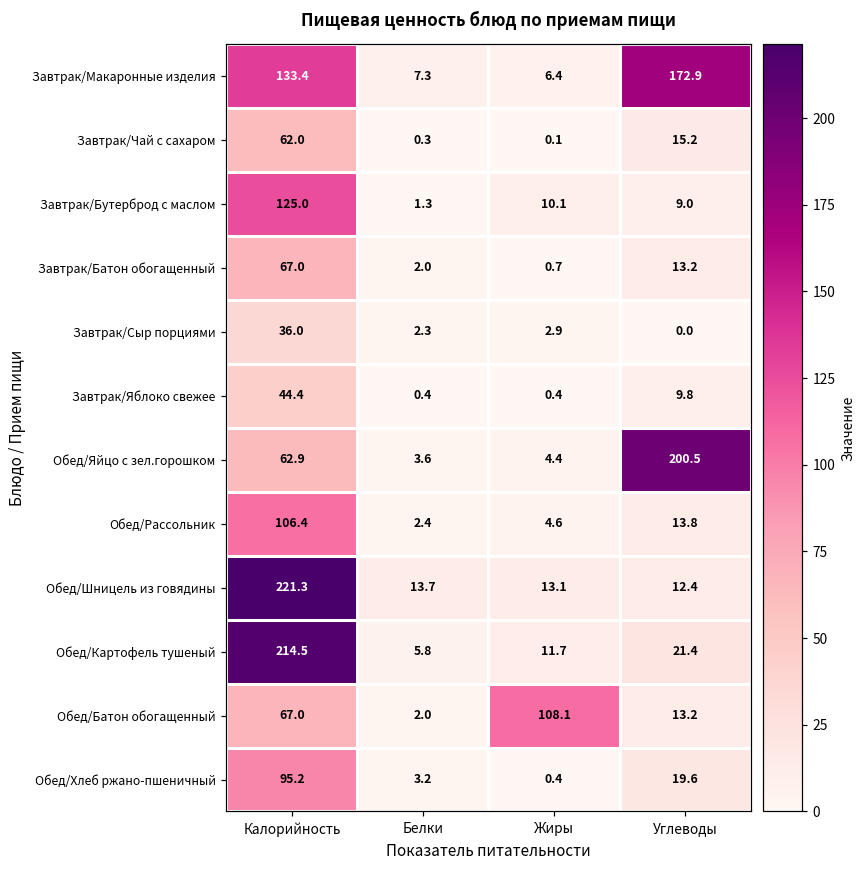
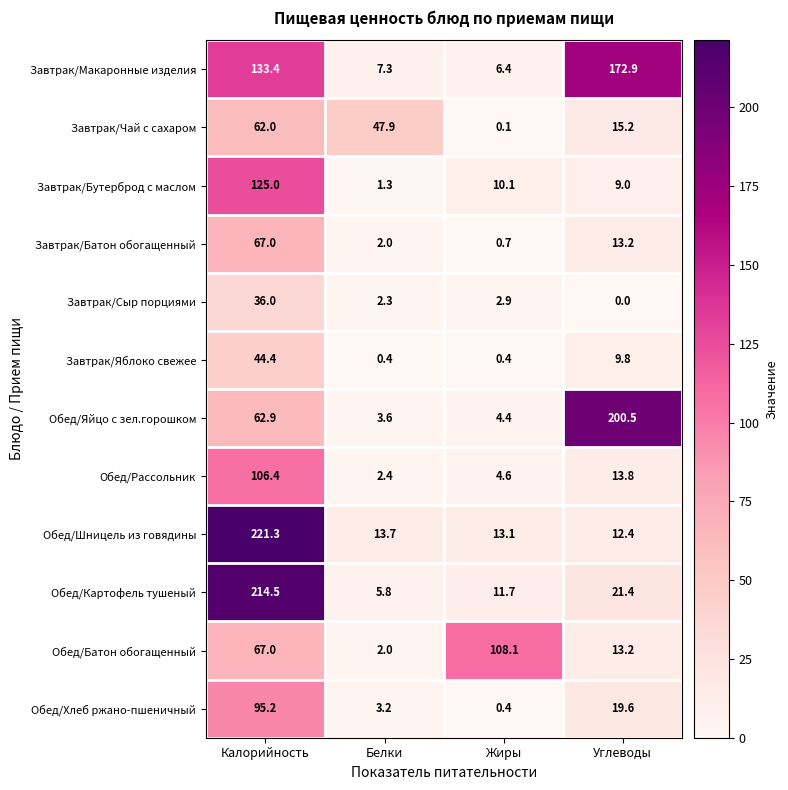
Завтрак/Чай с сахаром, Белки: 0.3 -> 47.9
